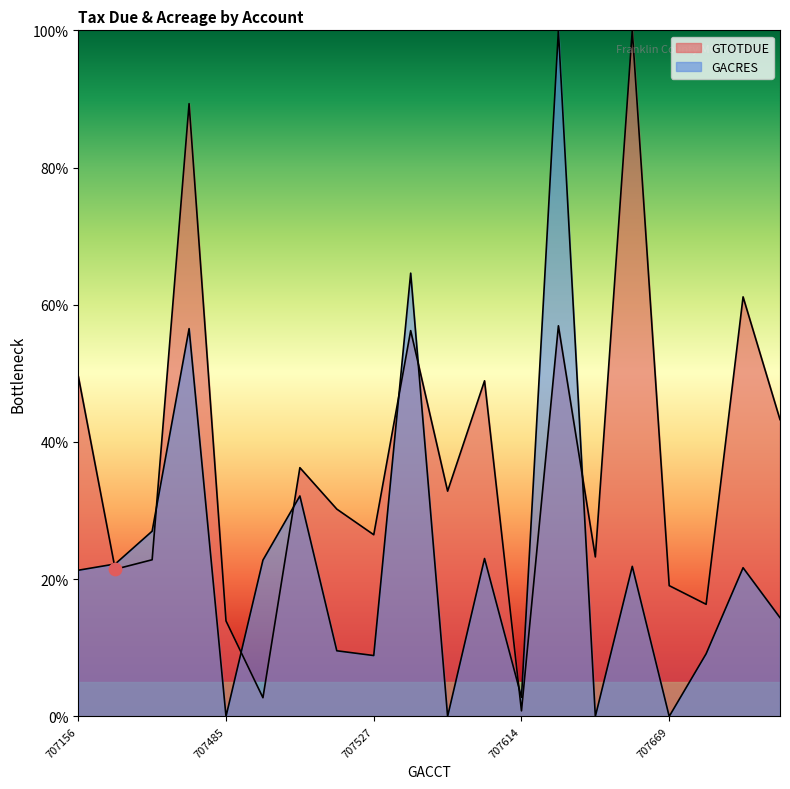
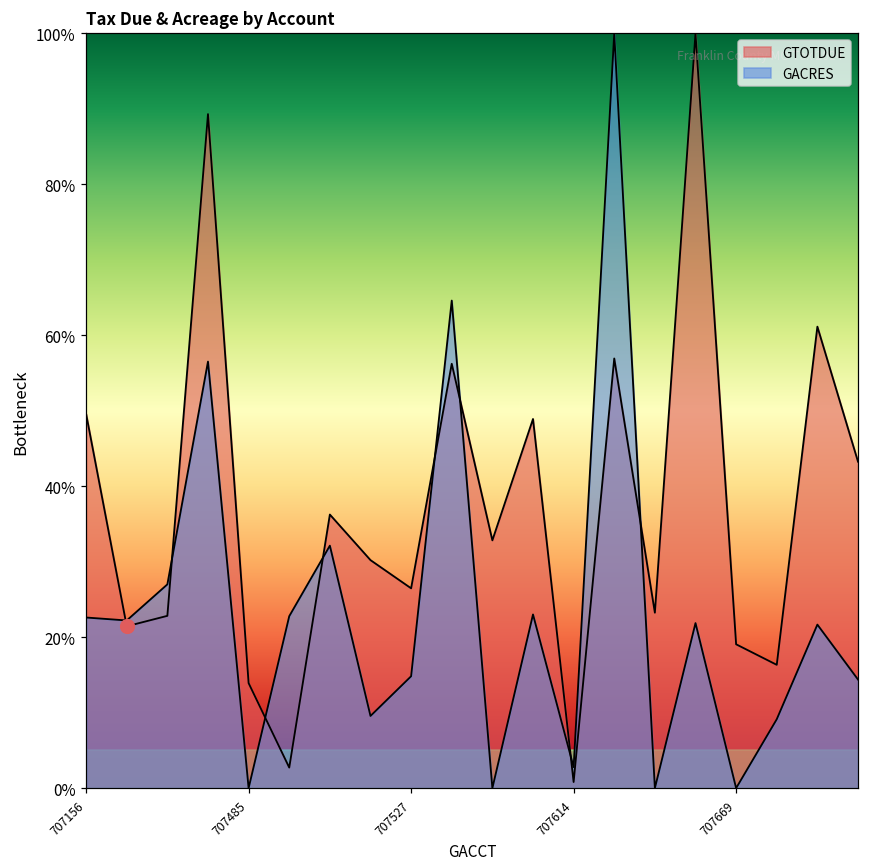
GACRES, 707156: 21% -> 23%
GACRES, 707527: 9% -> 15%
